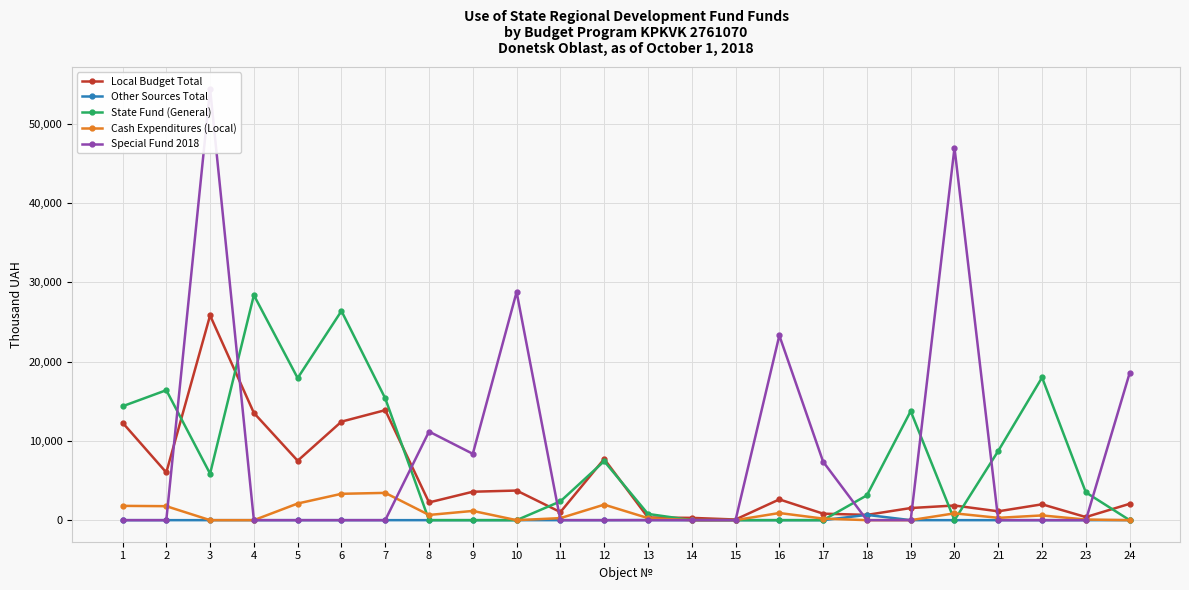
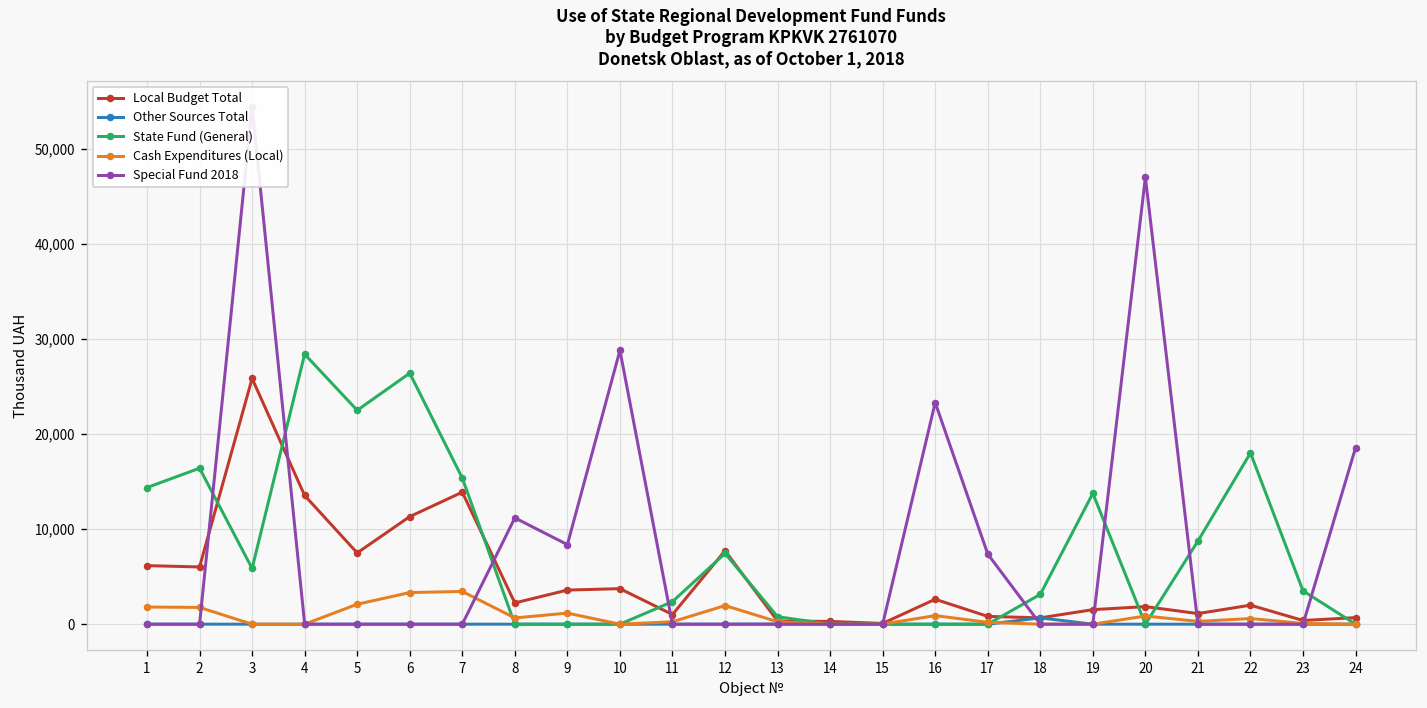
Local Budget Total, 1: 12,000 -> 6,000
State Fund (General), 5: 18,000 -> 22,000
Local Budget Total, 6: 12,000 -> 11,000
Local Budget Total, 24: 2,000 -> 1,000
